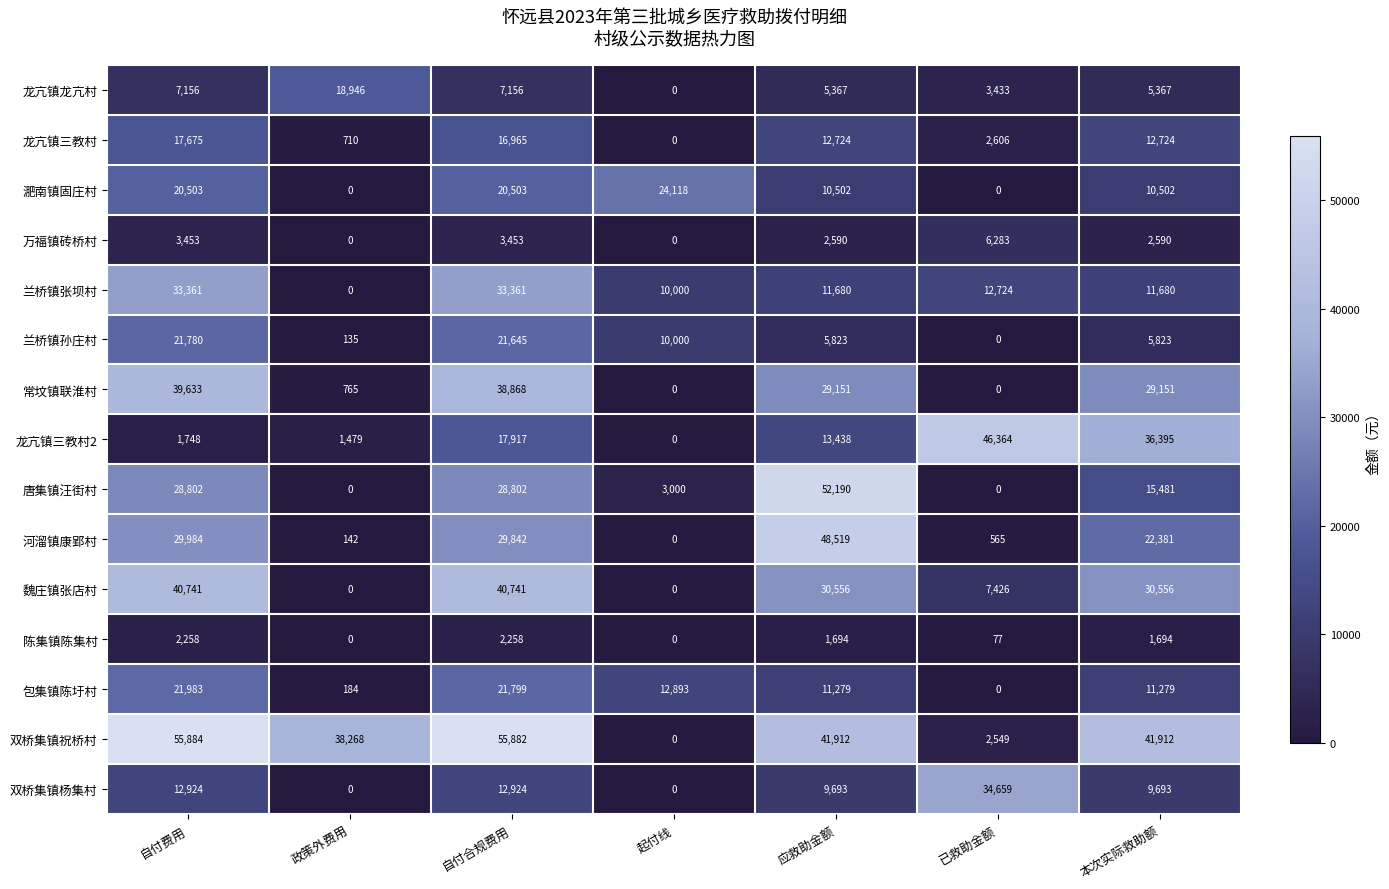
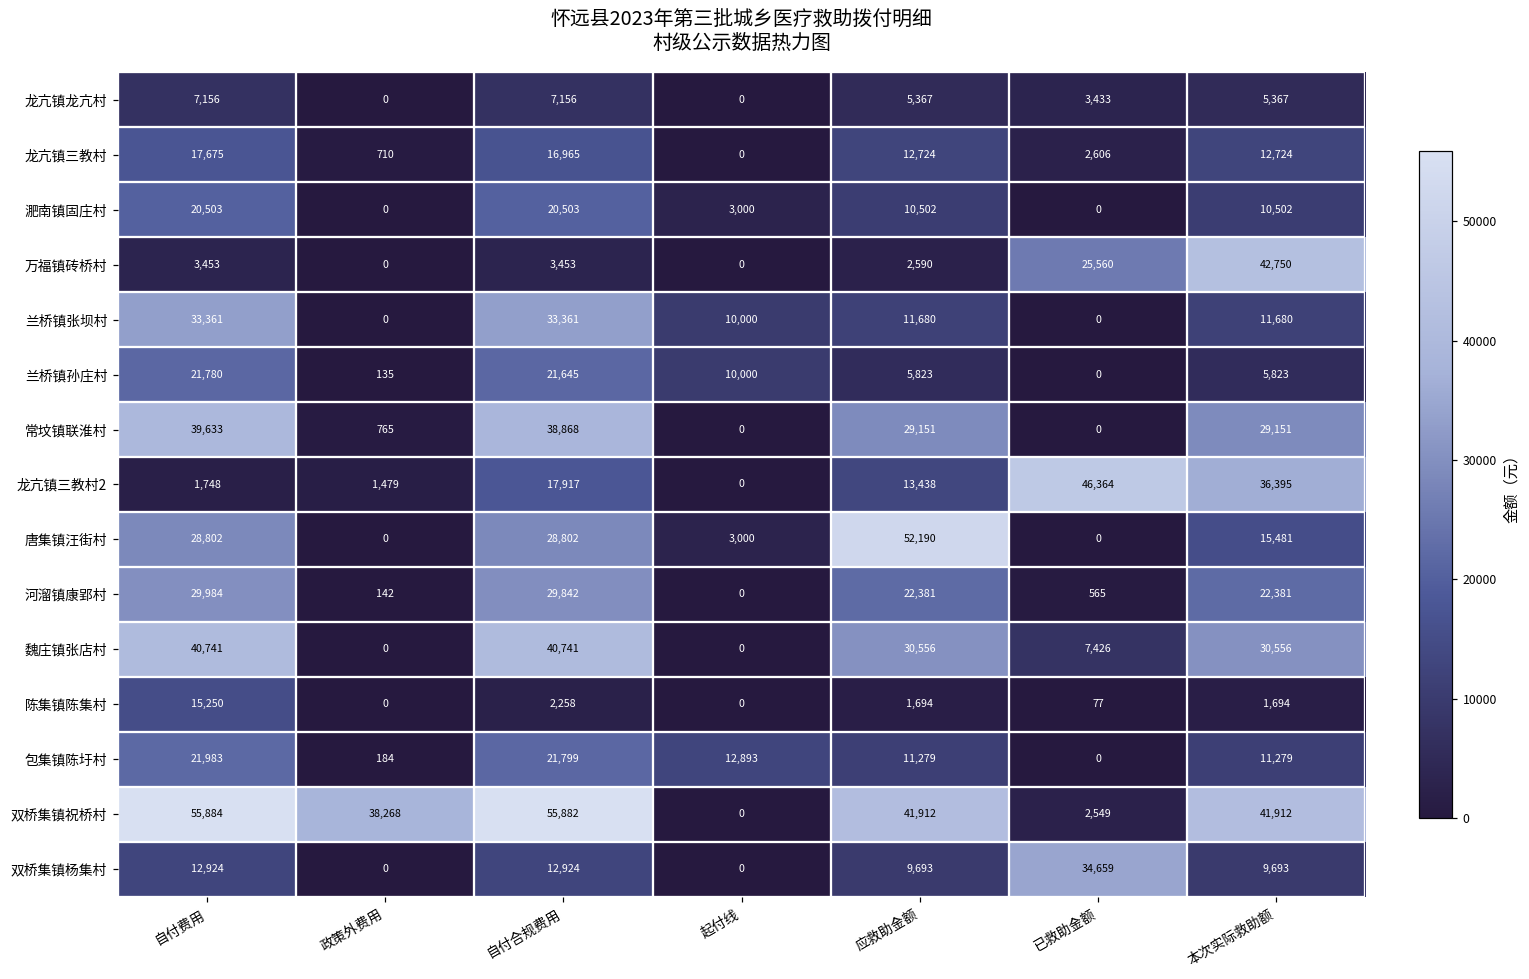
龙亢镇龙亢村, 政策外费用: 18,946 -> 0
淝南镇固庄村, 起付线: 24,118 -> 3,000
万福镇砖桥村, 已救助金额: 6,283 -> 25,560
万福镇砖桥村, 本次实际救助额: 2,590 -> 42,750
兰桥镇张坝村, 已救助金额: 12,724 -> 0
河溜镇康郢村, 应救助金额: 48,519 -> 22,381
陈集镇陈集村, 自付费用: 2,258 -> 15,250
